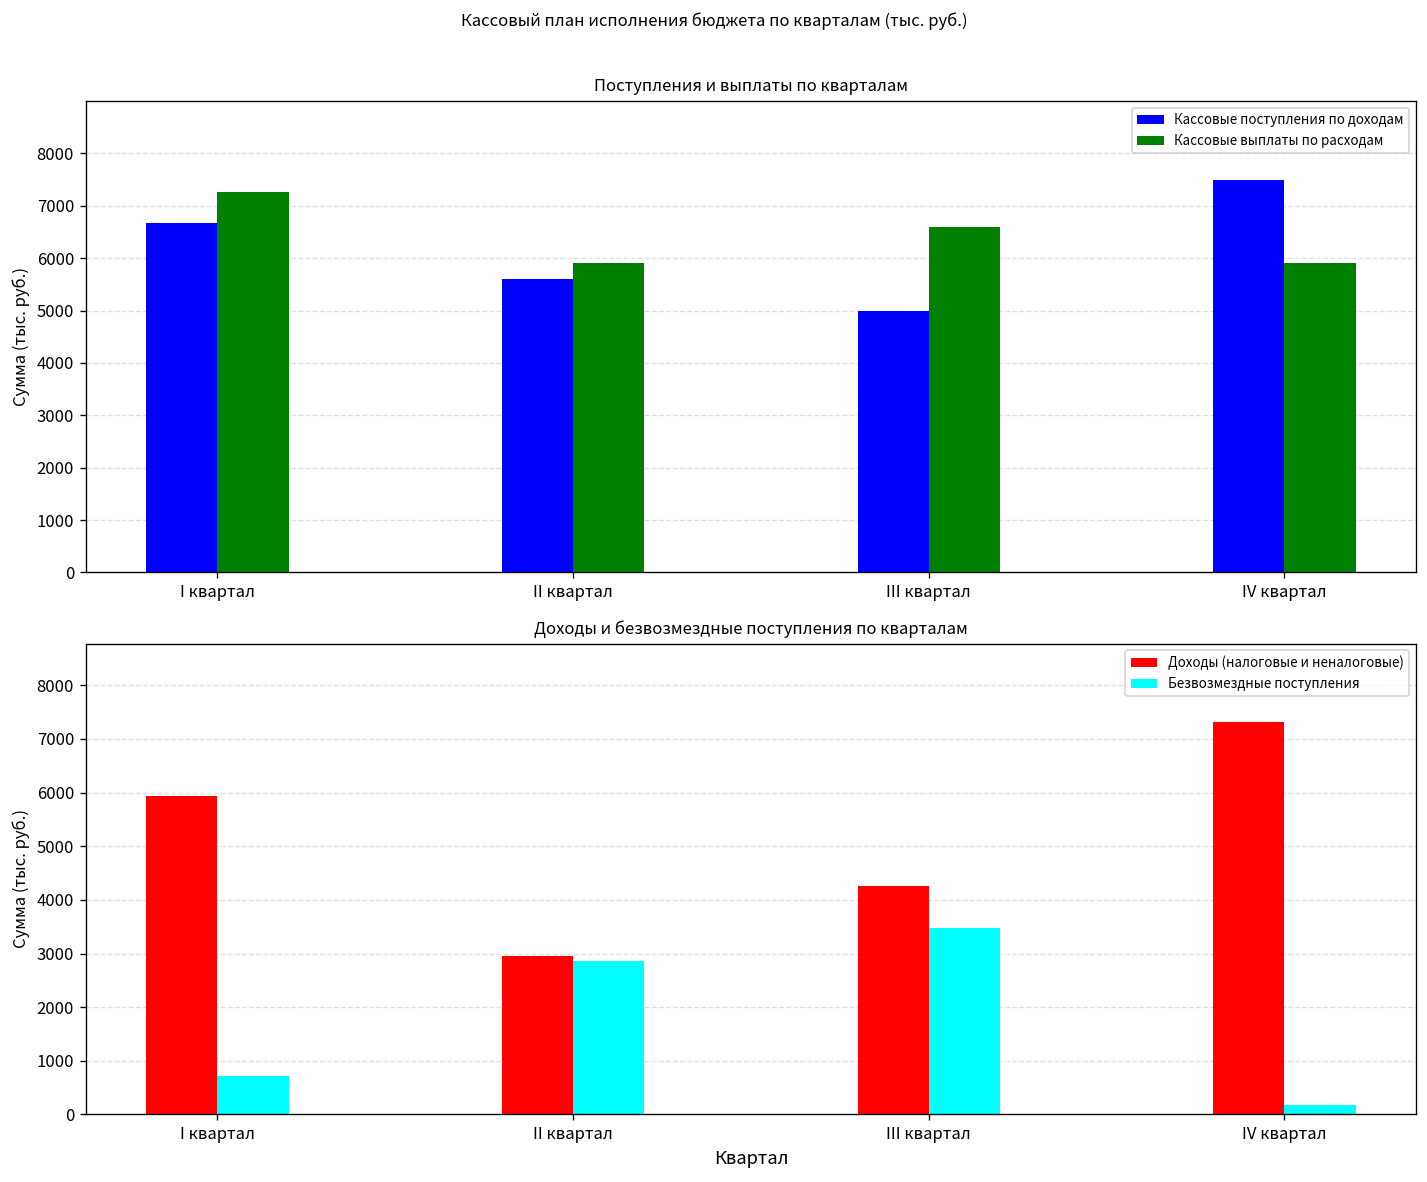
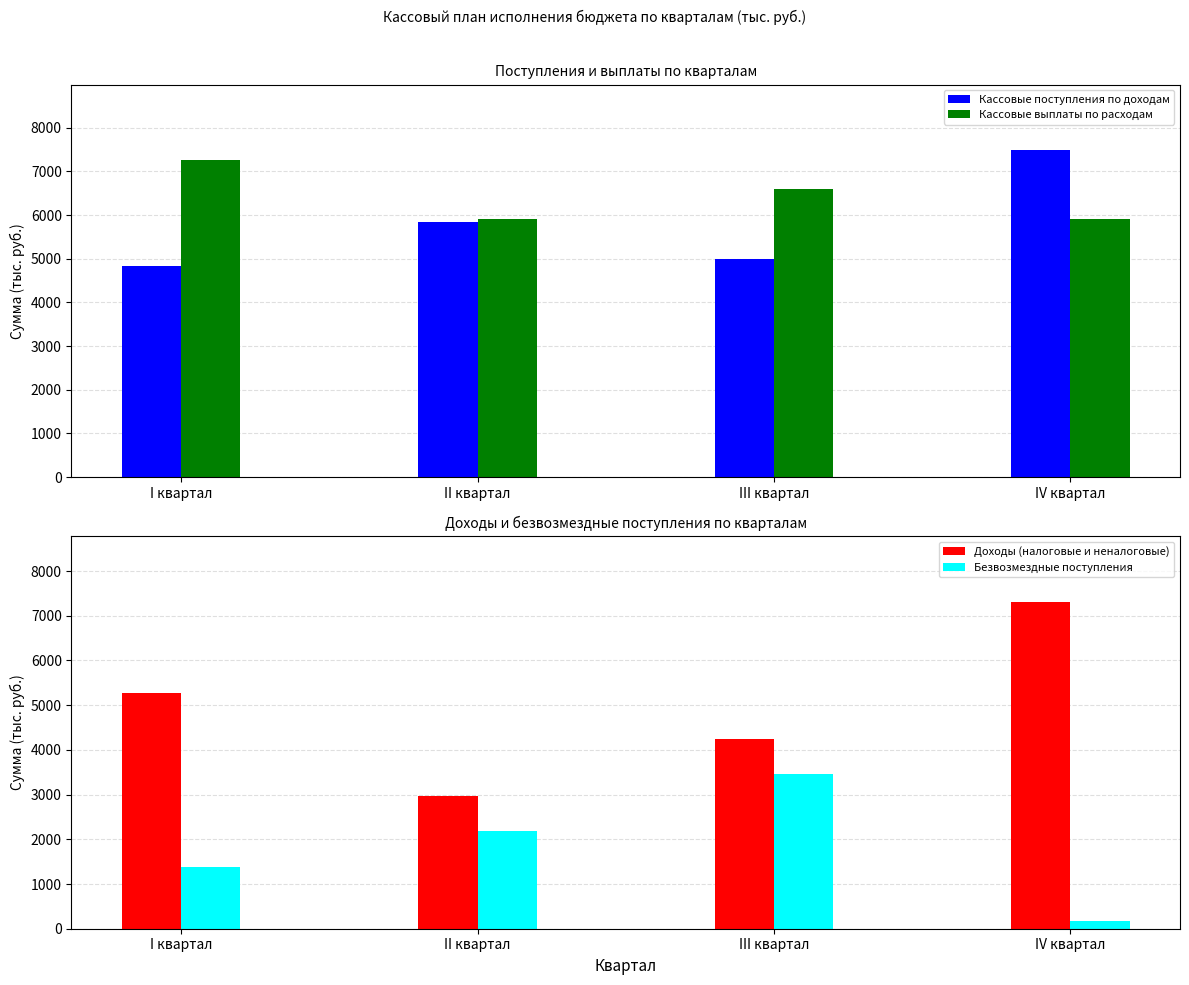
Поступления и выплаты по кварталам, Кассовые поступления по доходам, I квартал: 6700 -> 4800
Поступления и выплаты по кварталам, Кассовые поступления по доходам, II квартал: 5600 -> 5800
Доходы и безвозмездные поступления по кварталам, Доходы (налоговые и неналоговые), I квартал: 5900 -> 5300
Доходы и безвозмездные поступления по кварталам, Безвозмездные поступления, I квартал: 700 -> 1400
Доходы и безвозмездные поступления по кварталам, Безвозмездные поступления, II квартал: 2900 -> 2200
